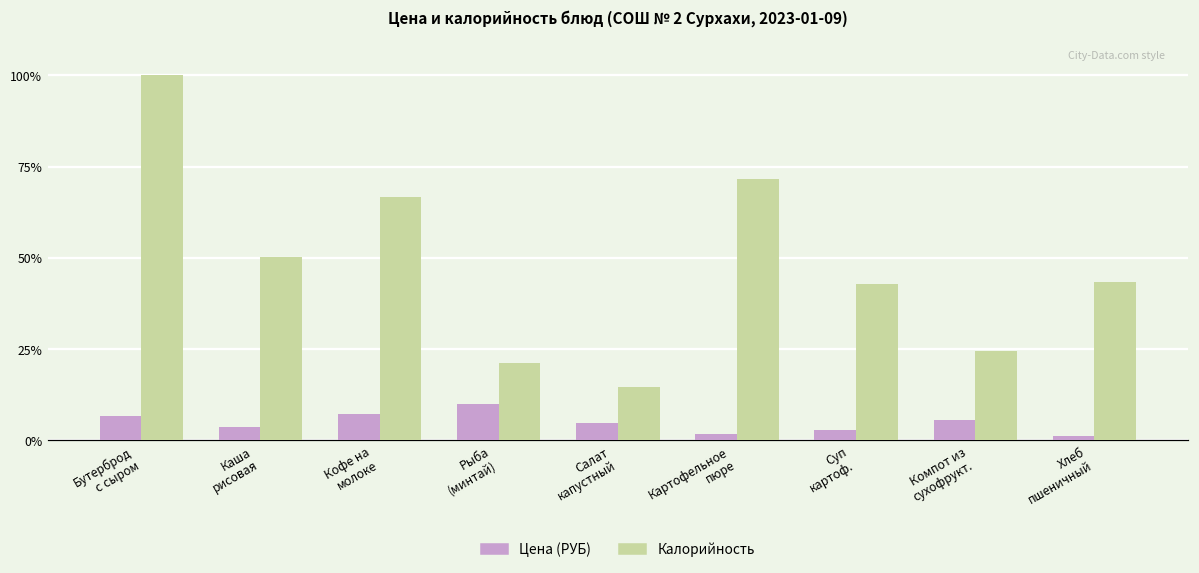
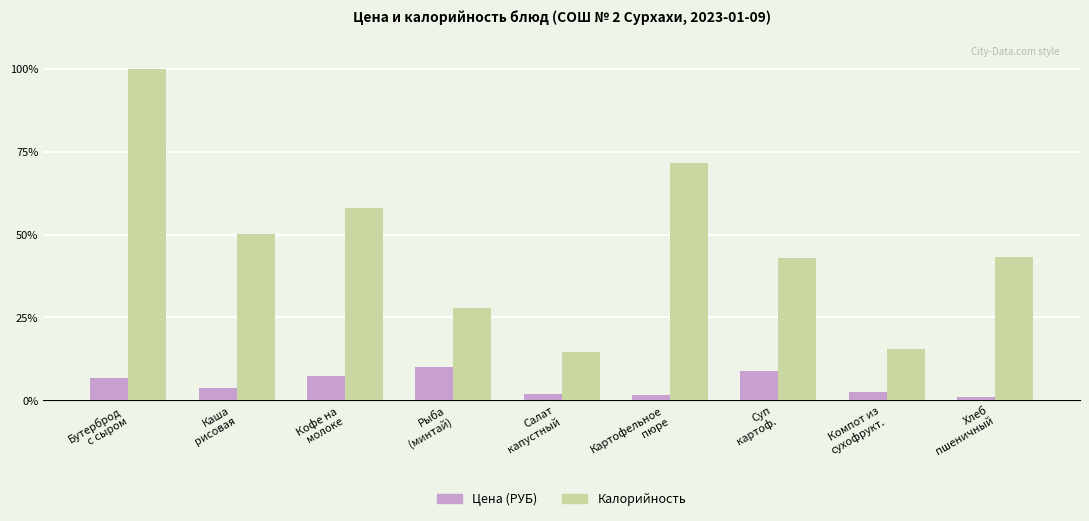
Калорийность, Кофе на молоке: 67% -> 58%
Калорийность, Рыба (минтай): 21% -> 28%
Цена (РУБ), Салат капустный: 5% -> 2%
Цена (РУБ), Суп картоф.: 3% -> 9%
Цена (РУБ), Компот из сухофрукт.: 6% -> 2%
Калорийность, Компот из сухофрукт.: 24% -> 15%
